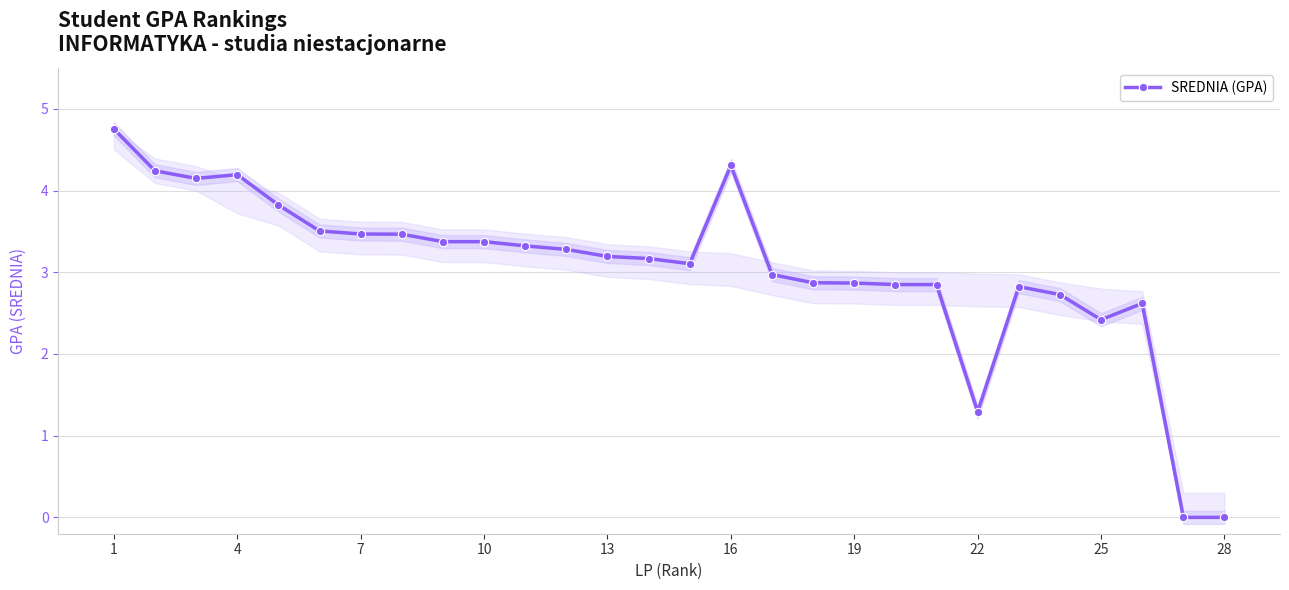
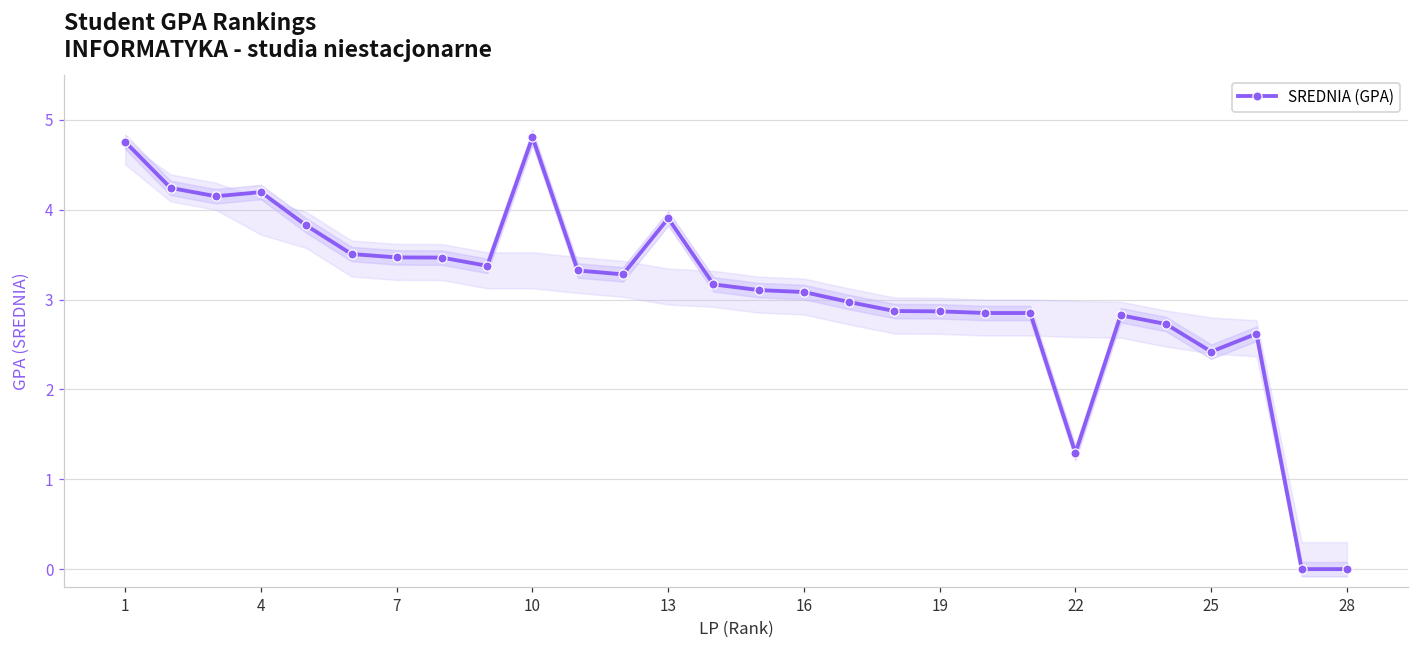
SREDNIA (GPA), 10: 3.4 -> 4.8
SREDNIA (GPA), 13: 3.2 -> 3.9
SREDNIA (GPA), 16: 4.3 -> 3.1
